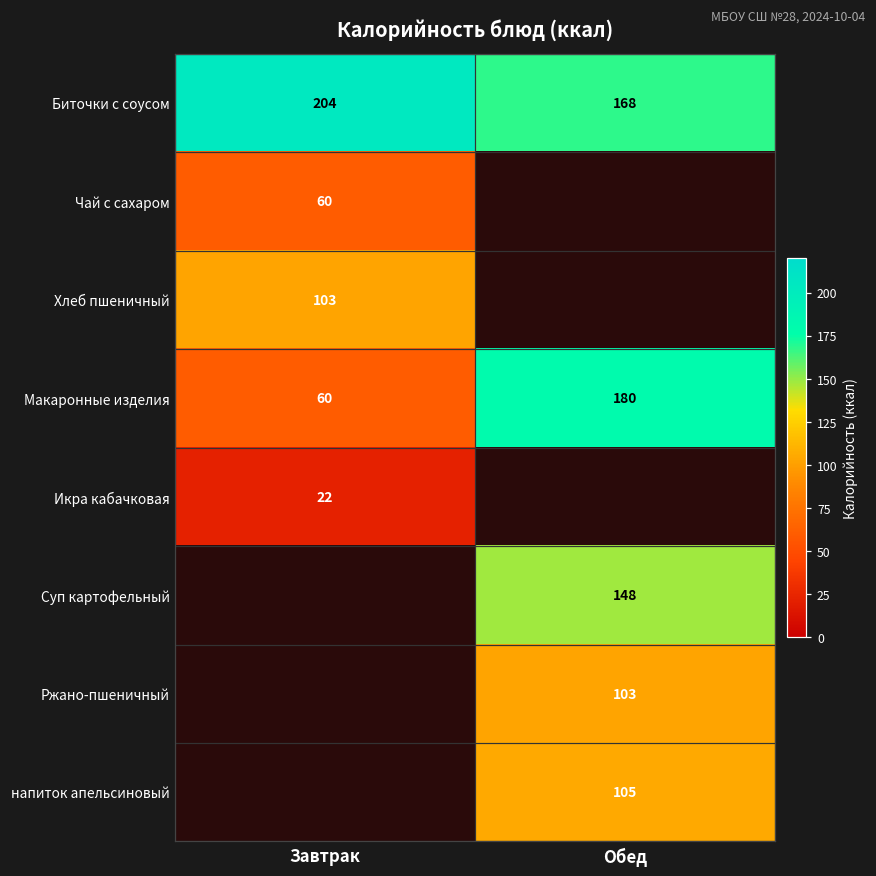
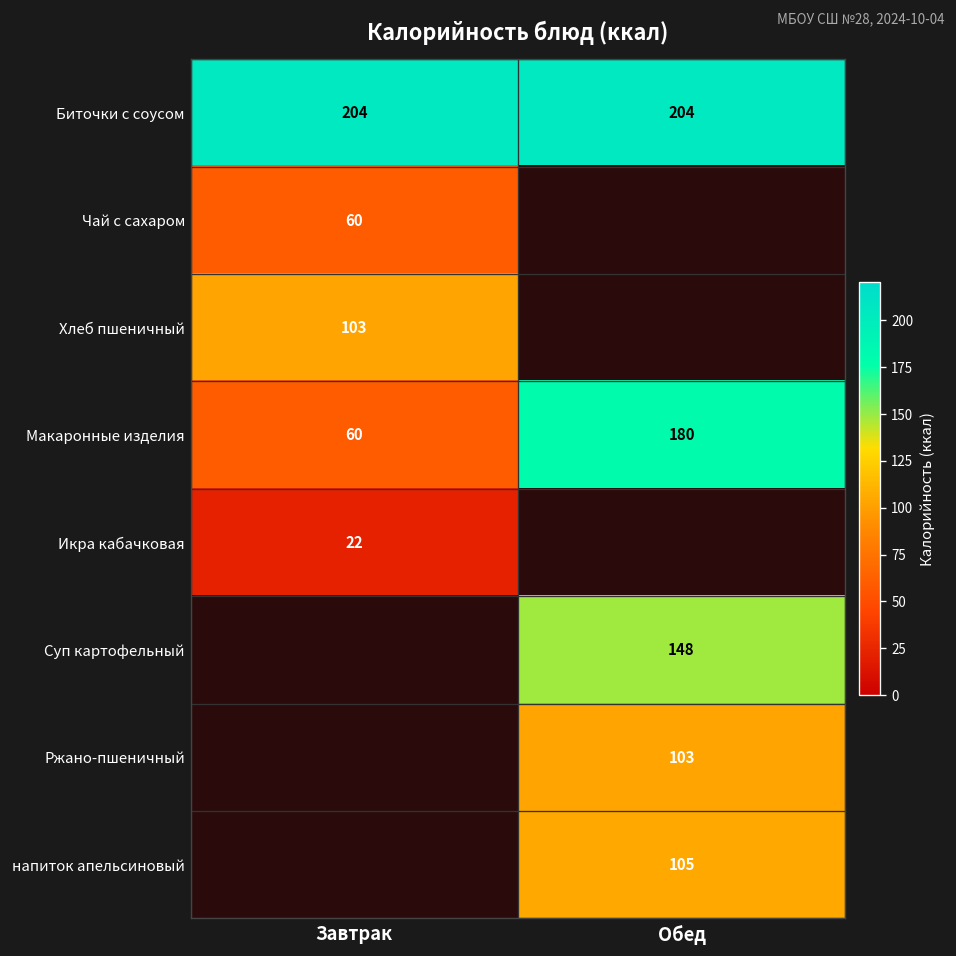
Биточки с соусом, Обед: 168 -> 204
